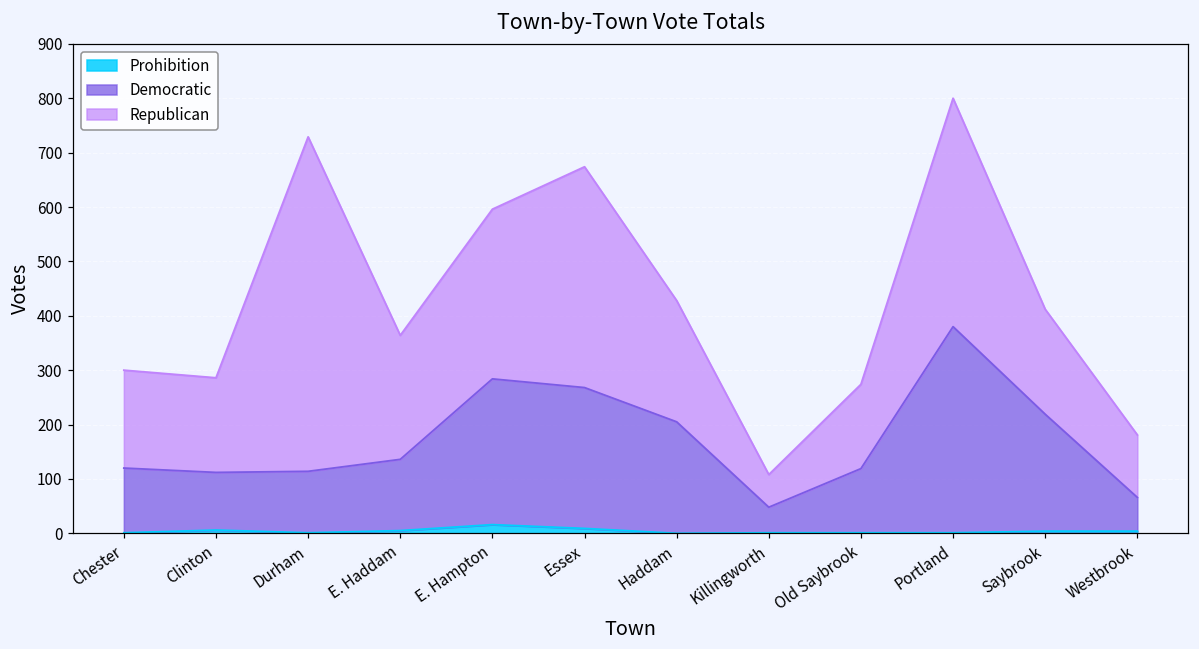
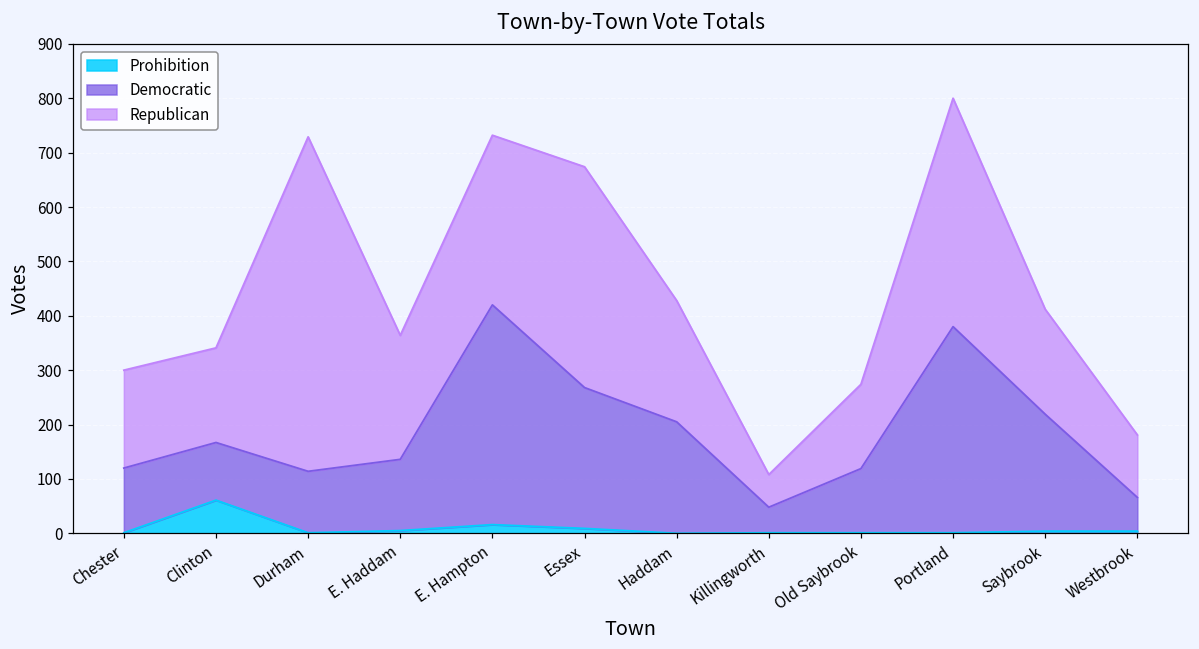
Prohibition, Clinton: 10 -> 60
Democratic, E. Hampton: 270 -> 400
